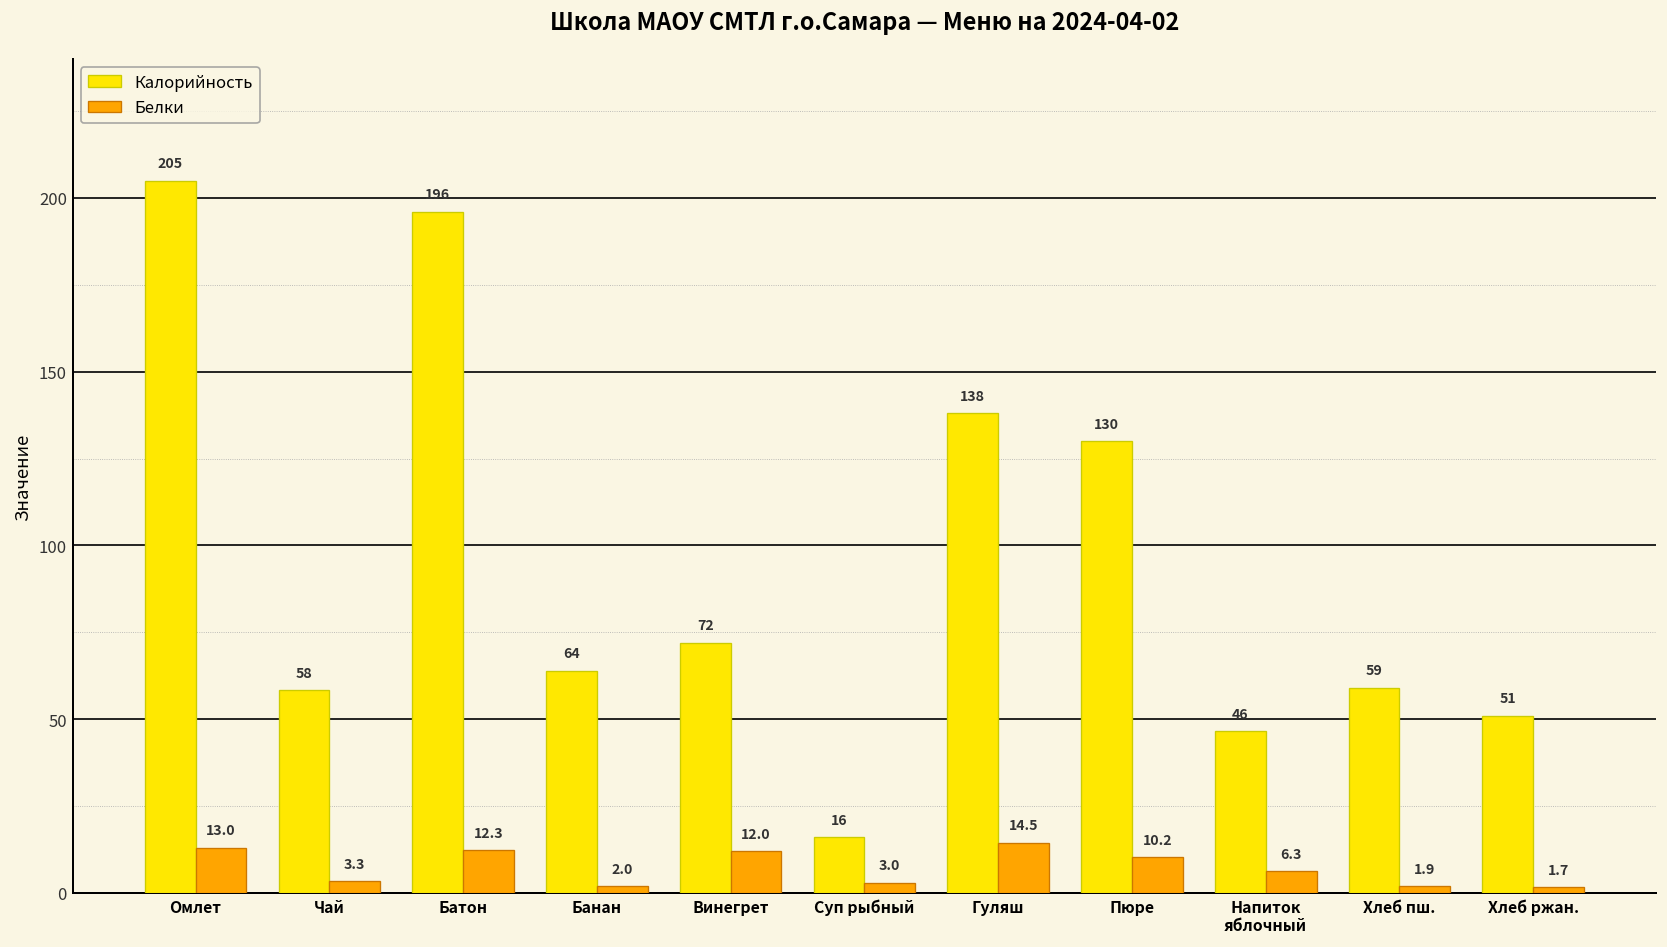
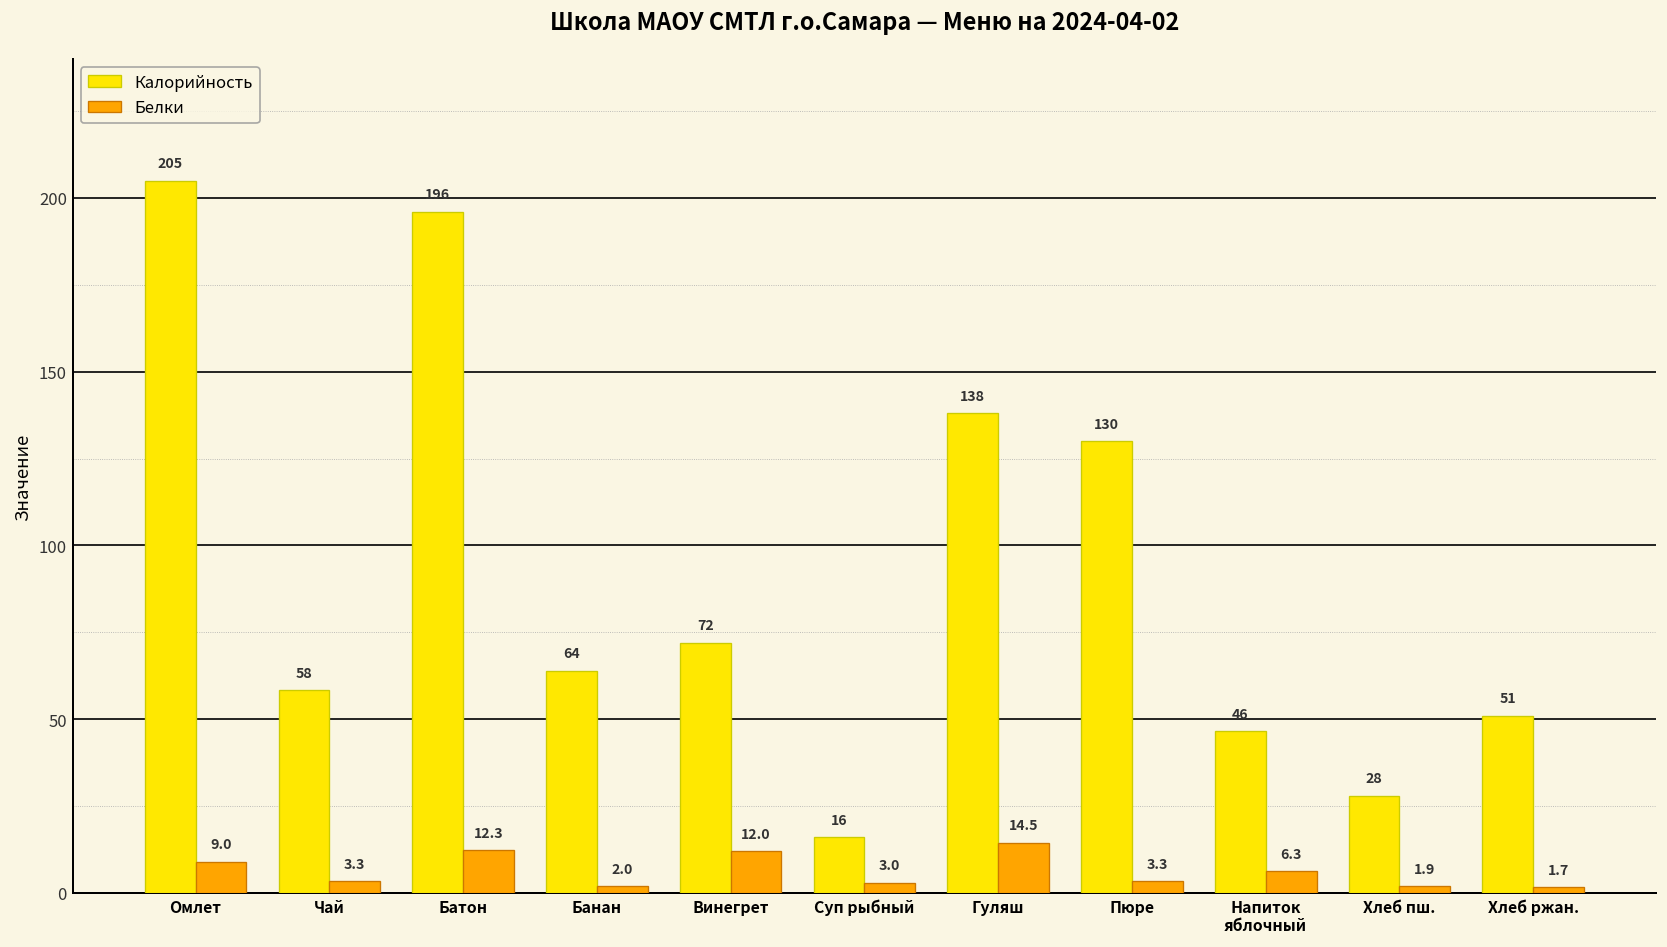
Белки, Омлет: 13.0 -> 9.0
Белки, Пюре: 10.2 -> 3.3
Калорийность, Хлеб пш.: 59 -> 28
